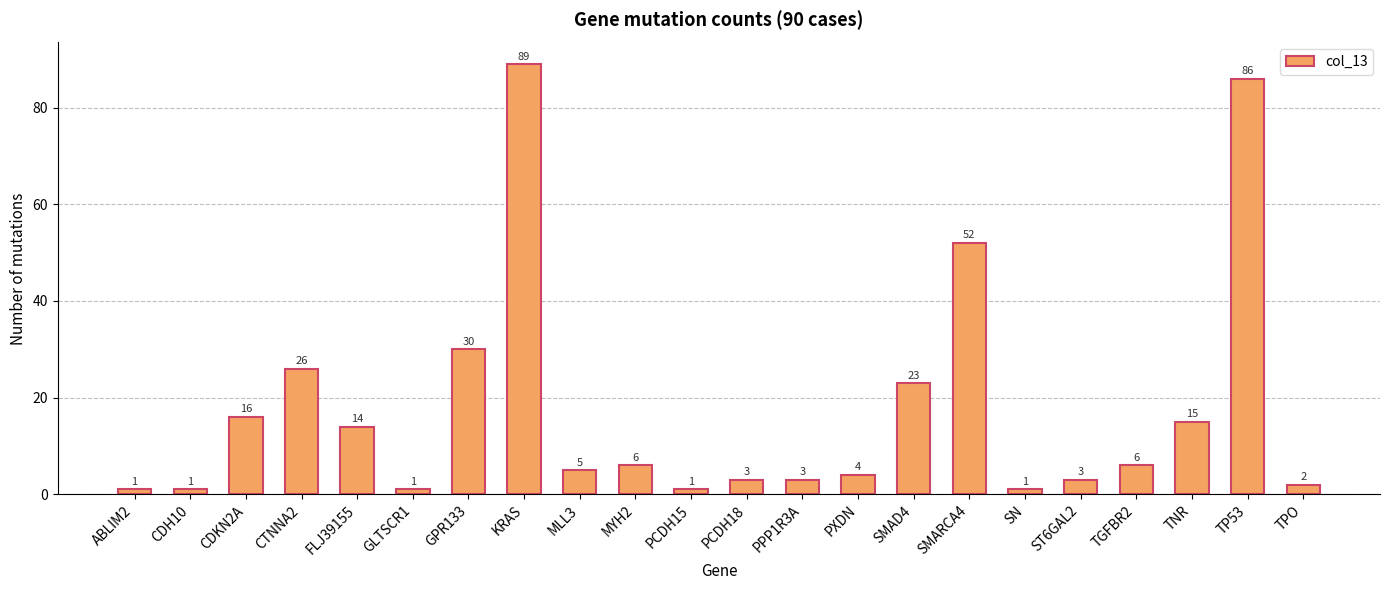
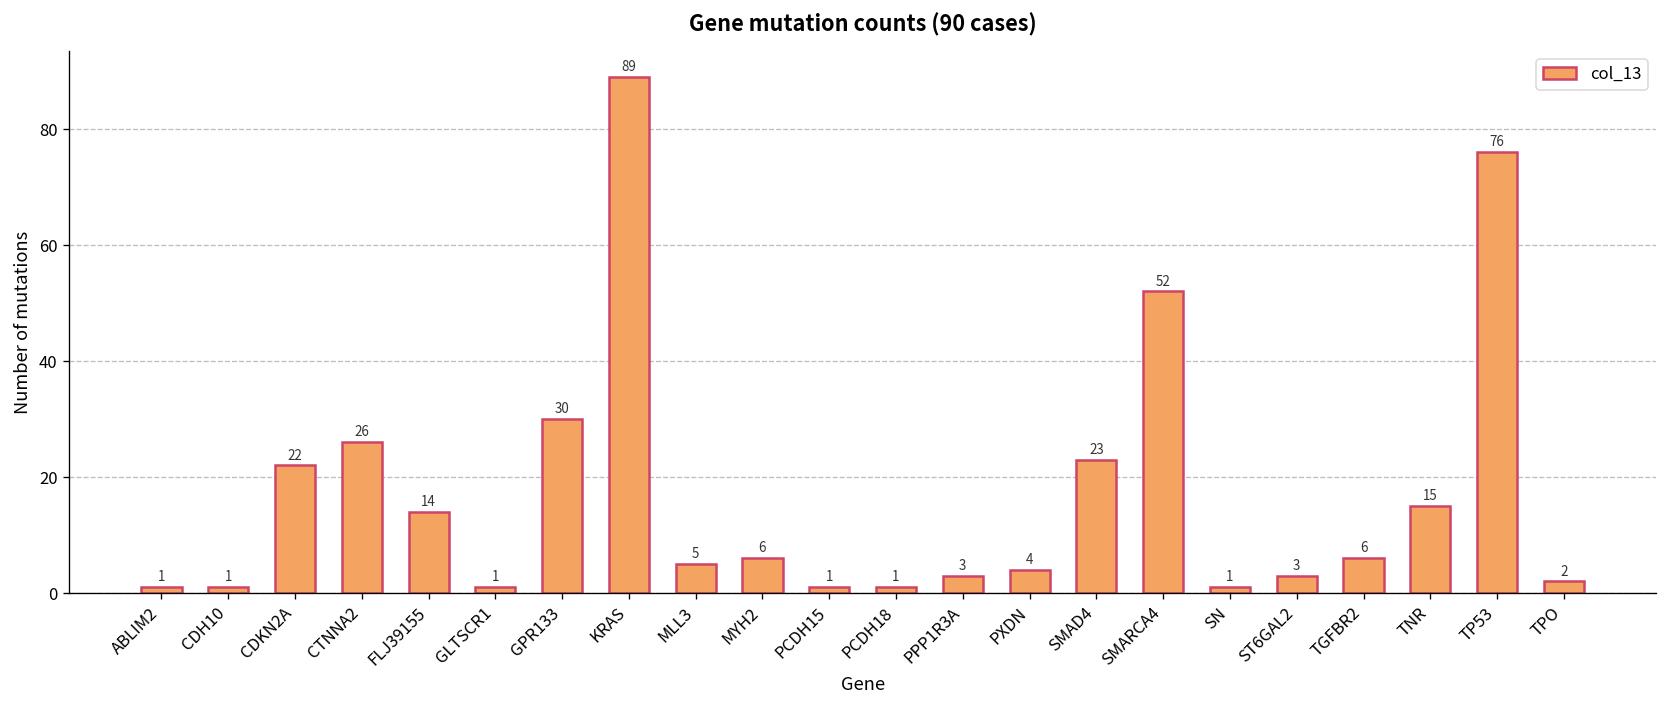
CDKN2A: 16 -> 22
PCDH18: 3 -> 1
TP53: 86 -> 76
